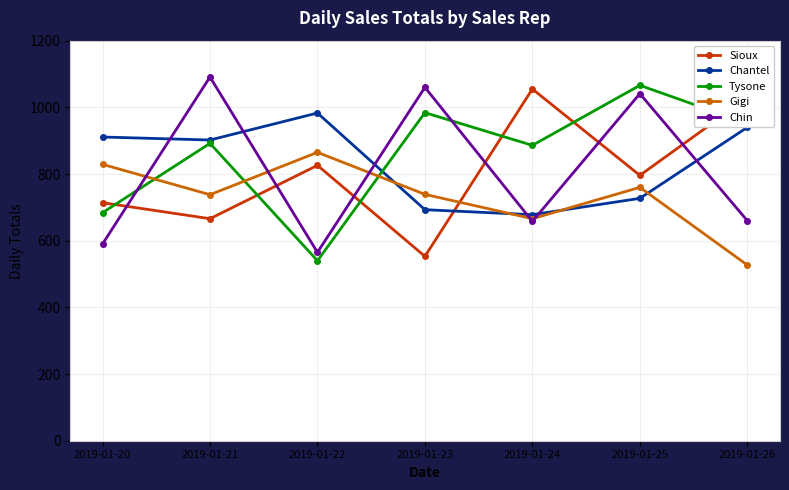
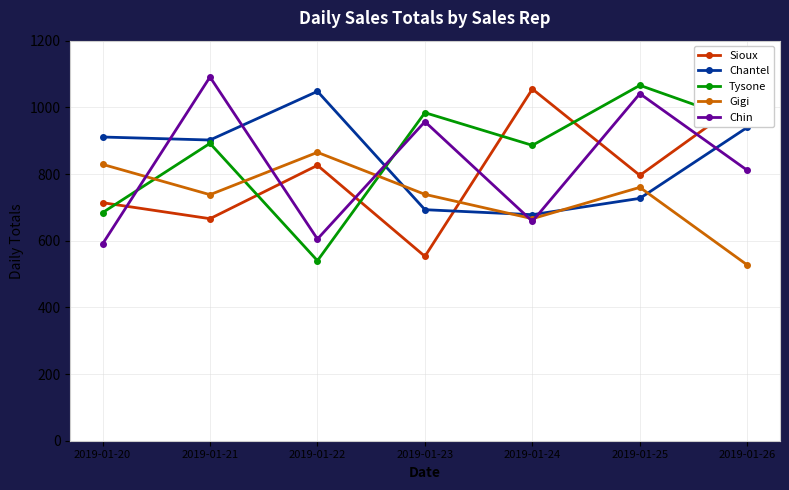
Chantel, 2019-01-22: 980 -> 1050
Chin, 2019-01-22: 570 -> 610
Chin, 2019-01-23: 1060 -> 960
Chin, 2019-01-26: 660 -> 810
